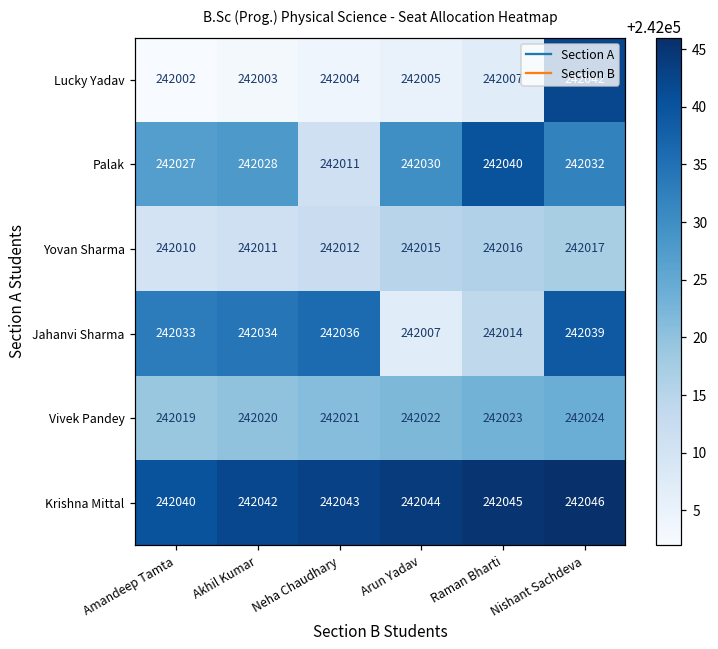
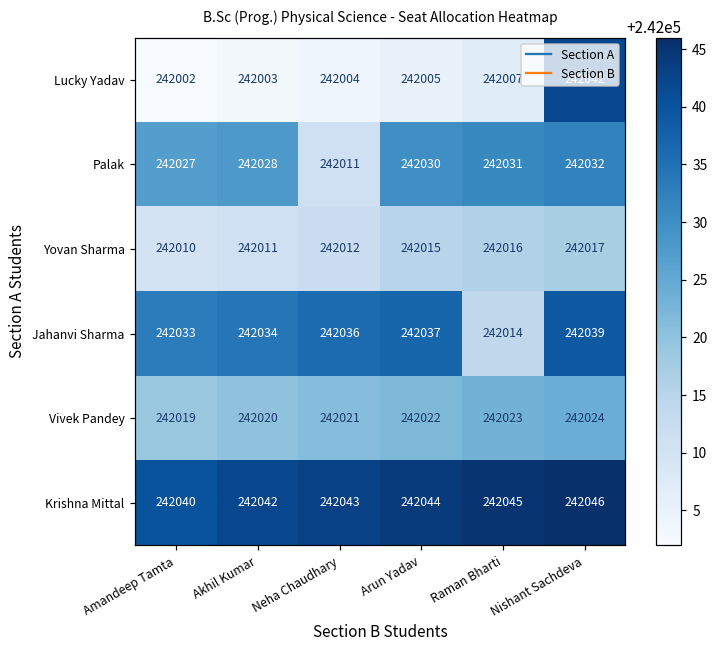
Palak, Raman Bharti: 242040 -> 242031
Jahanvi Sharma, Arun Yadav: 242007 -> 242037
